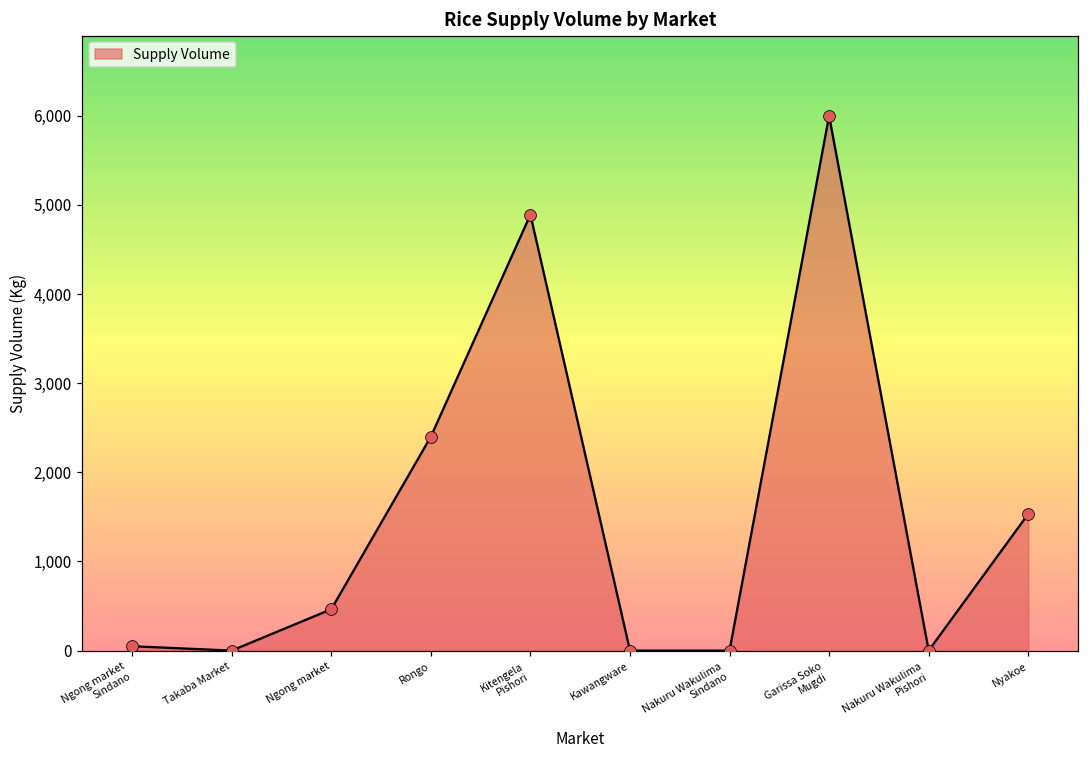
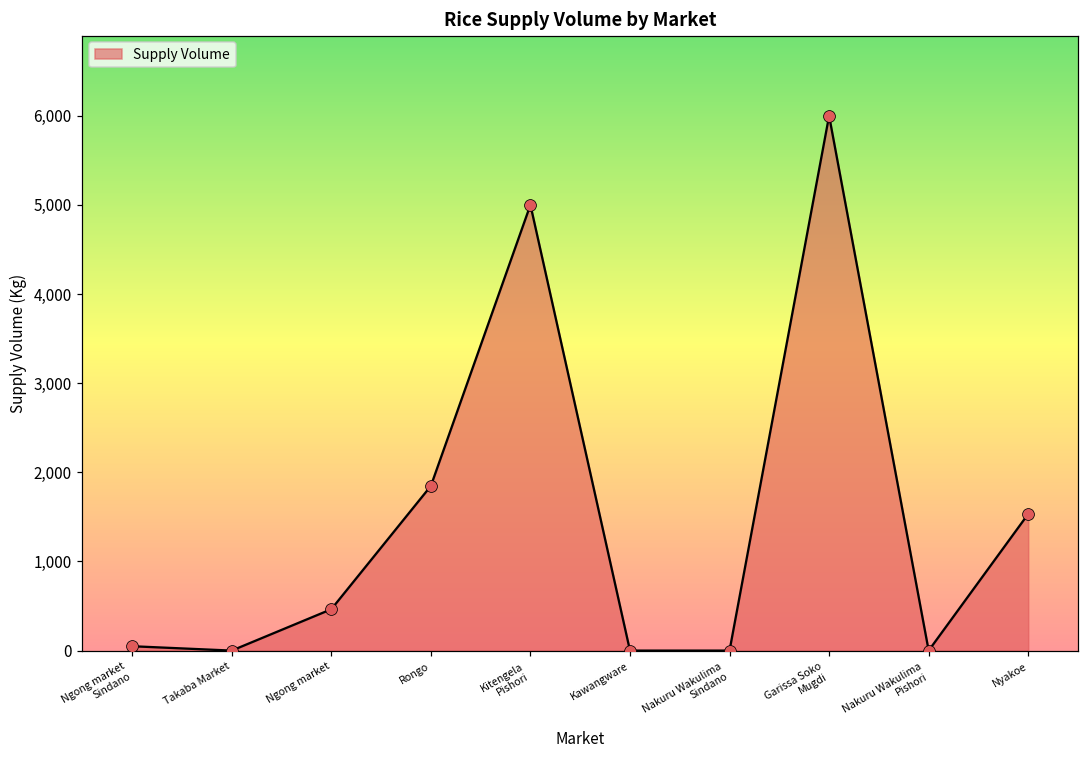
Rongo: 2,400 -> 1,800
Kitengela Pishori: 4,900 -> 5,000
